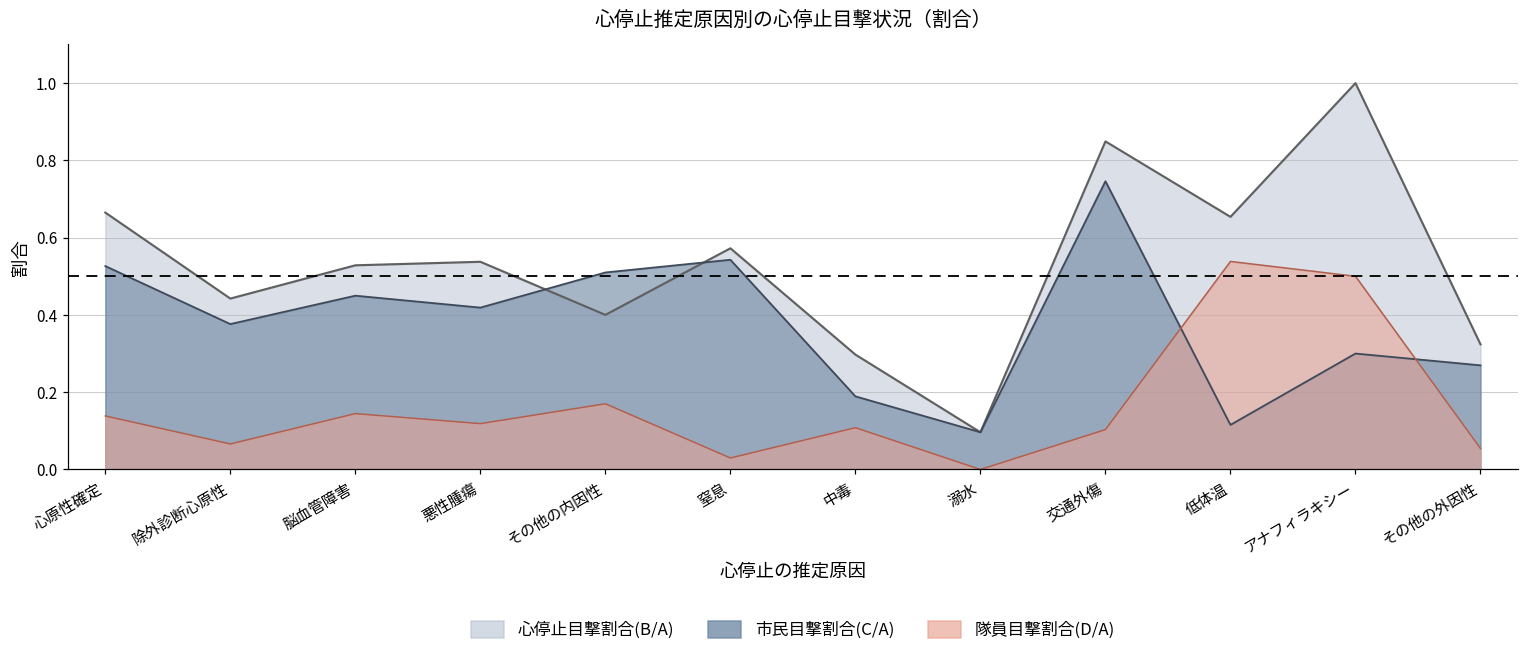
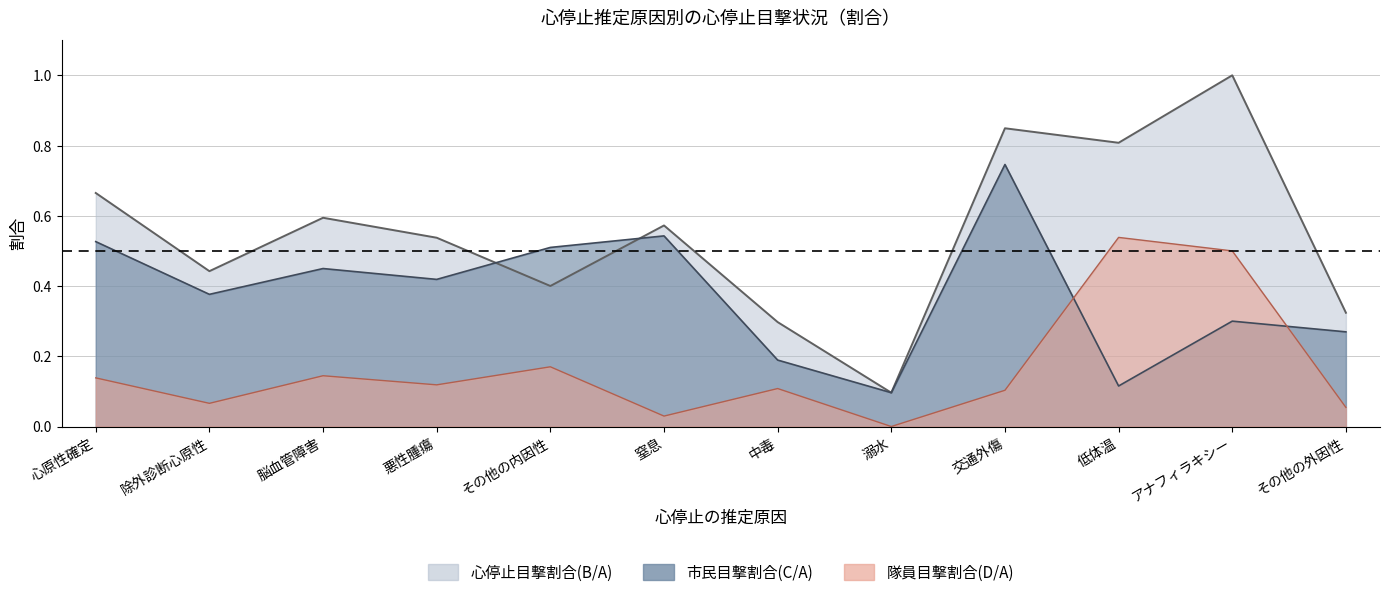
心停止目撃割合(B/A), 脳血管障害: 0.53 -> 0.59
心停止目撃割合(B/A), 低体温: 0.65 -> 0.81
